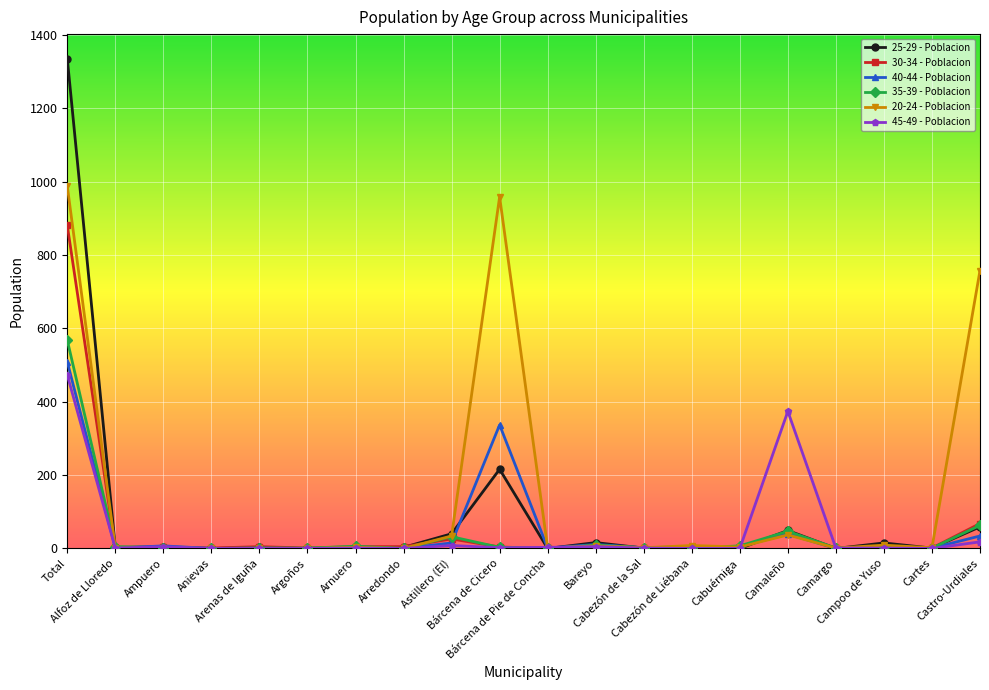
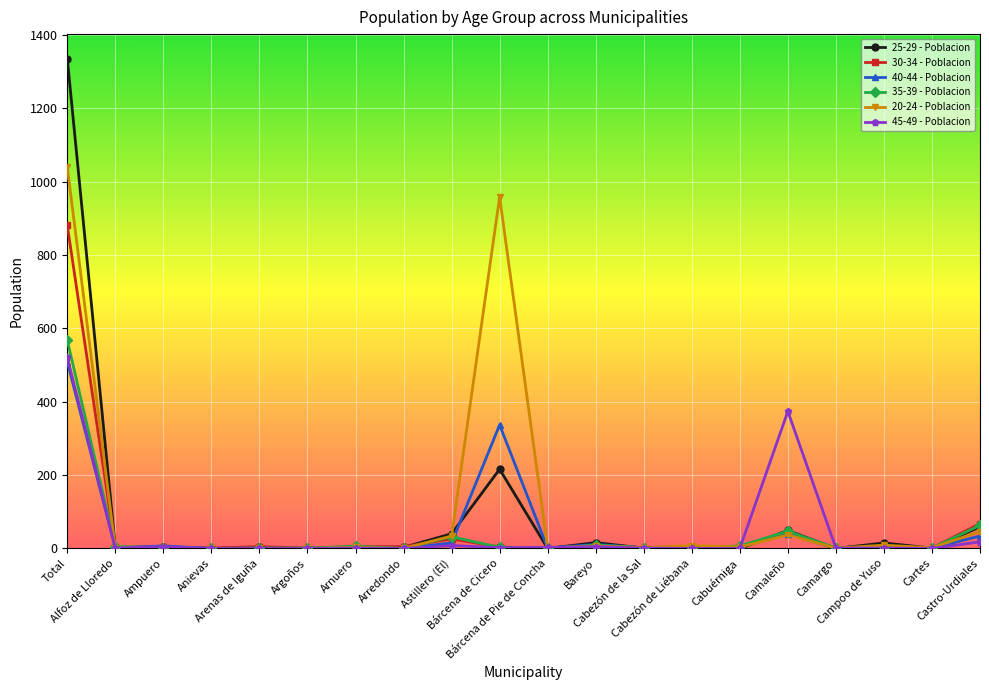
20-24 - Poblacion, Total: 990 -> 1040
45-49 - Poblacion, Total: 470 -> 520
20-24 - Poblacion, Castro-Urdiales: 760 -> 50
